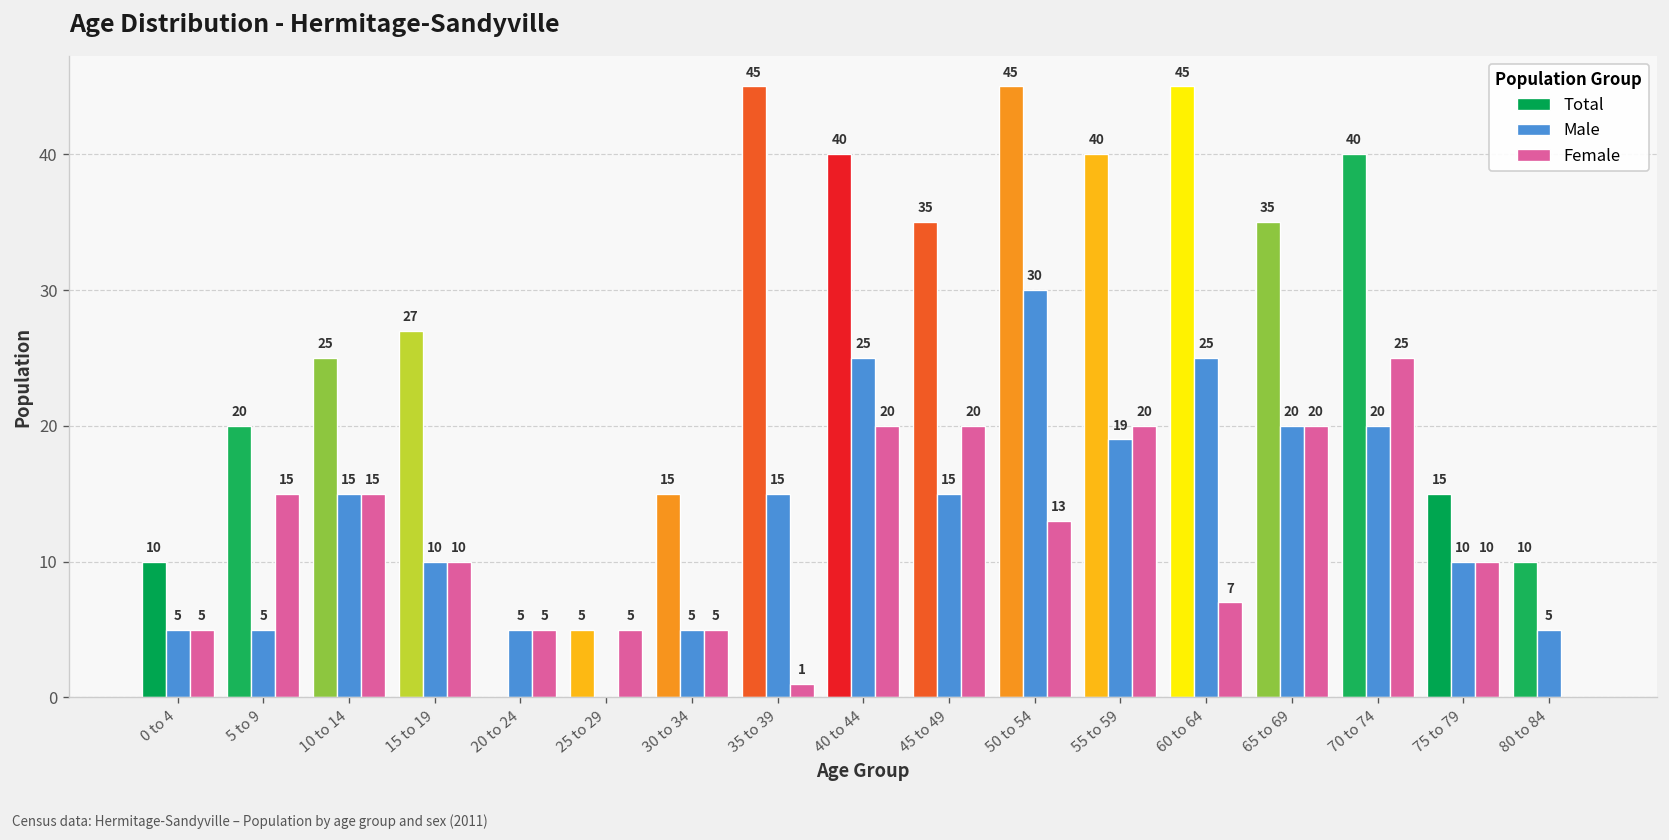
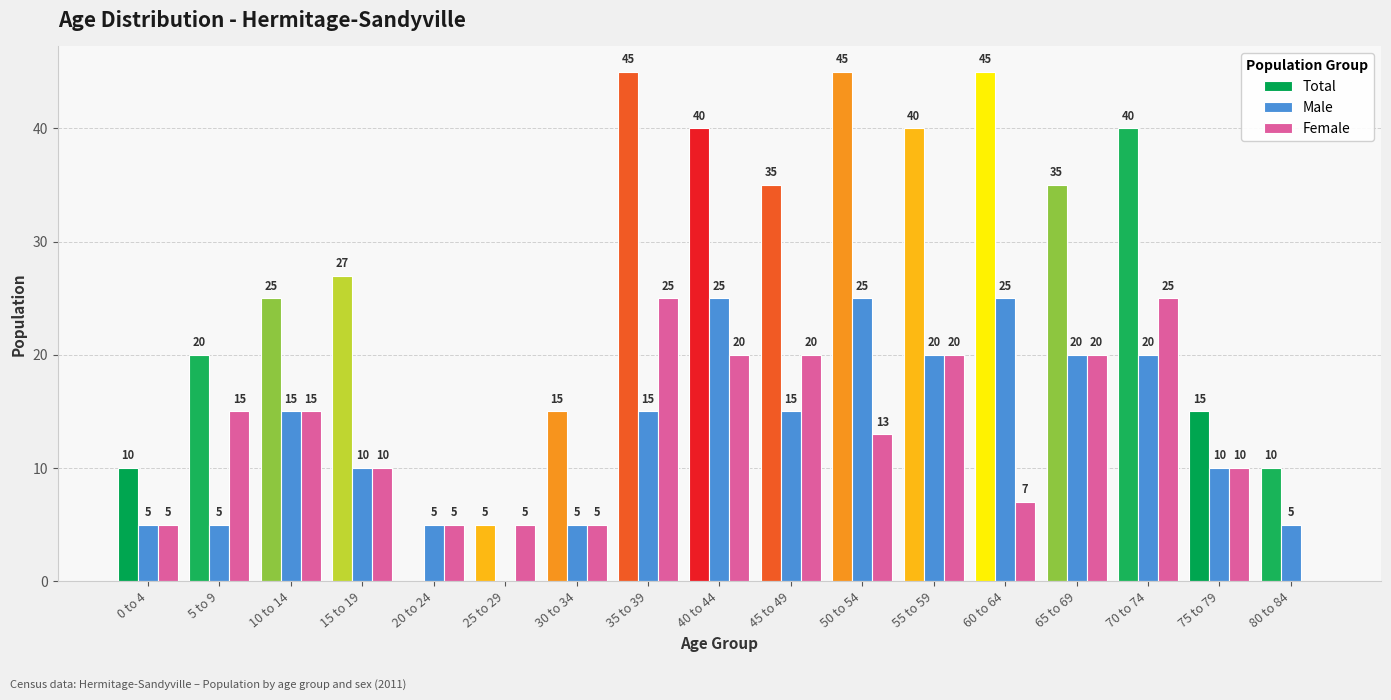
Female, 35 to 39: 1 -> 25
Male, 50 to 54: 30 -> 25
Male, 55 to 59: 19 -> 20
